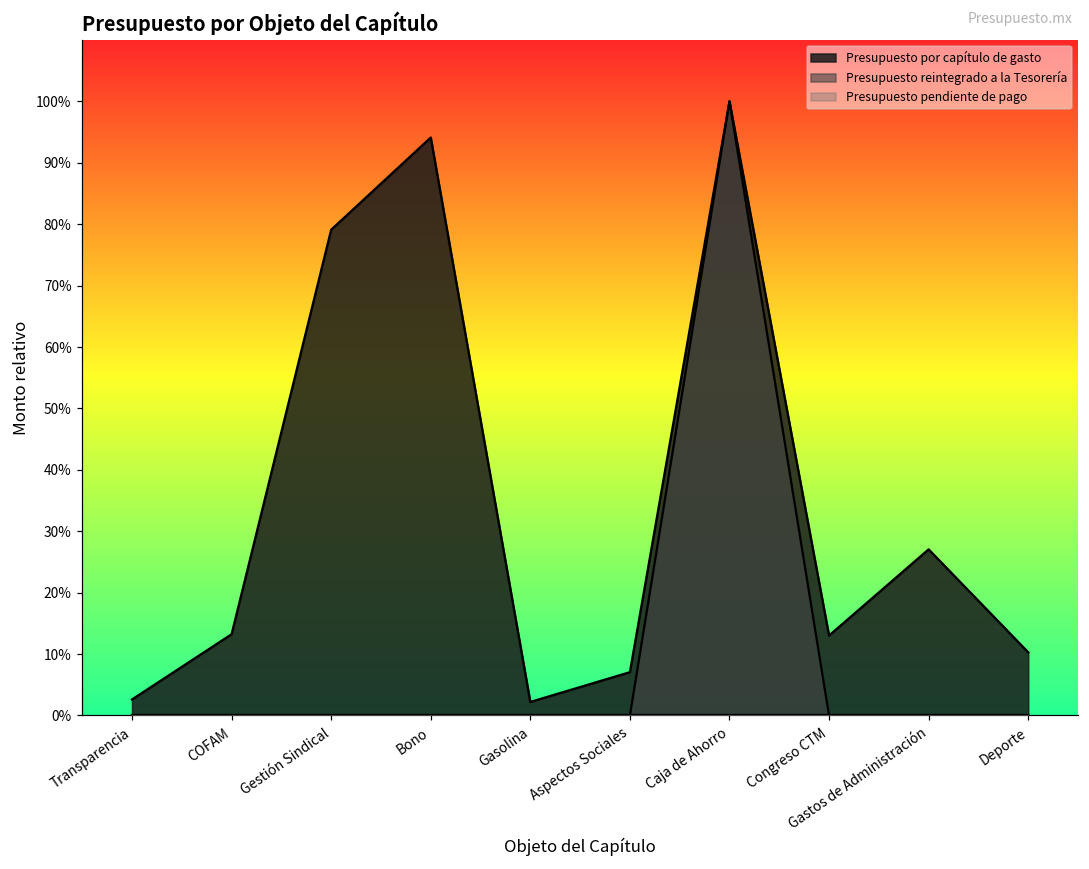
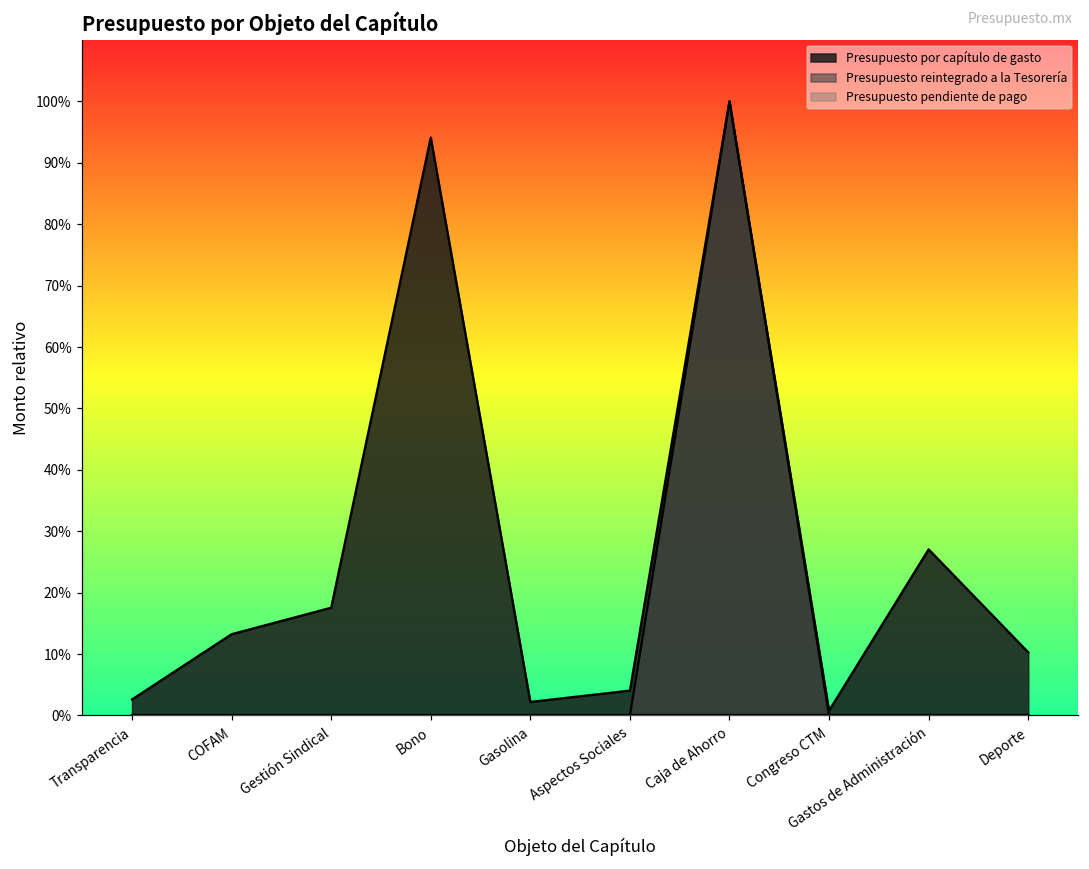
Presupuesto por capítulo de gasto, Gestión Sindical: 79% -> 18%
Presupuesto por capítulo de gasto, Aspectos Sociales: 7% -> 4%
Presupuesto por capítulo de gasto, Congreso CTM: 13% -> 1%
